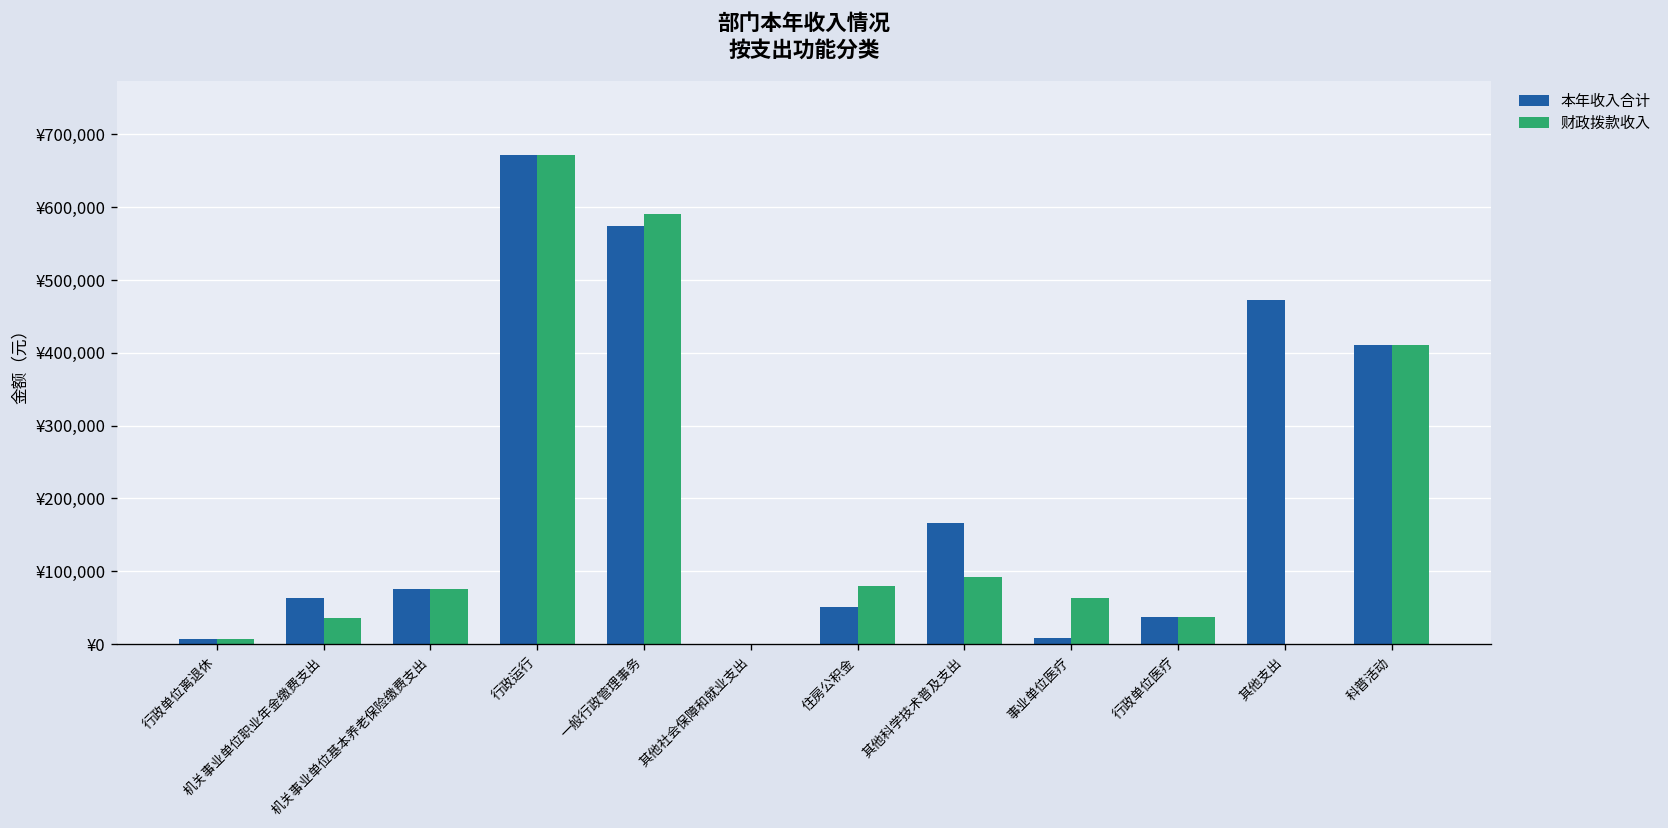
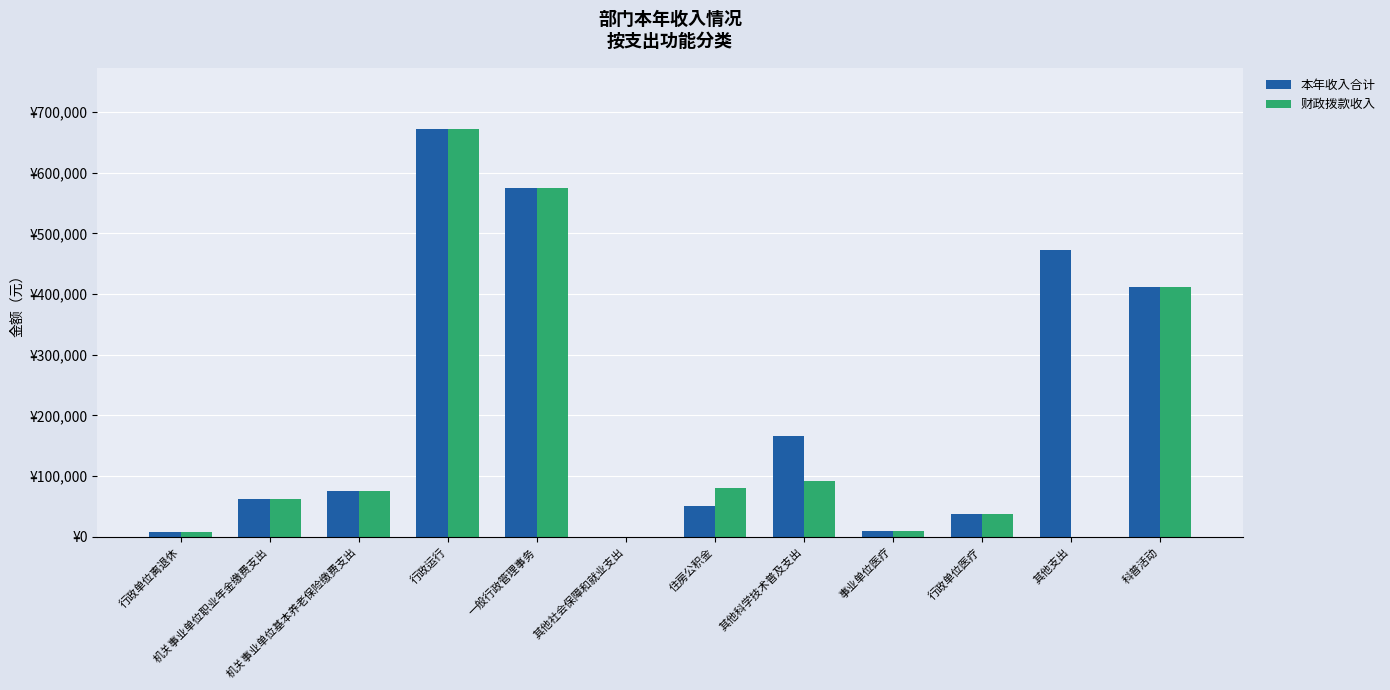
财政拨款收入, 机关事业单位职业年金缴费支出: ¥40,000 -> ¥60,000
财政拨款收入, 一般行政管理事务: ¥590,000 -> ¥570,000
财政拨款收入, 事业单位医疗: ¥60,000 -> ¥10,000
